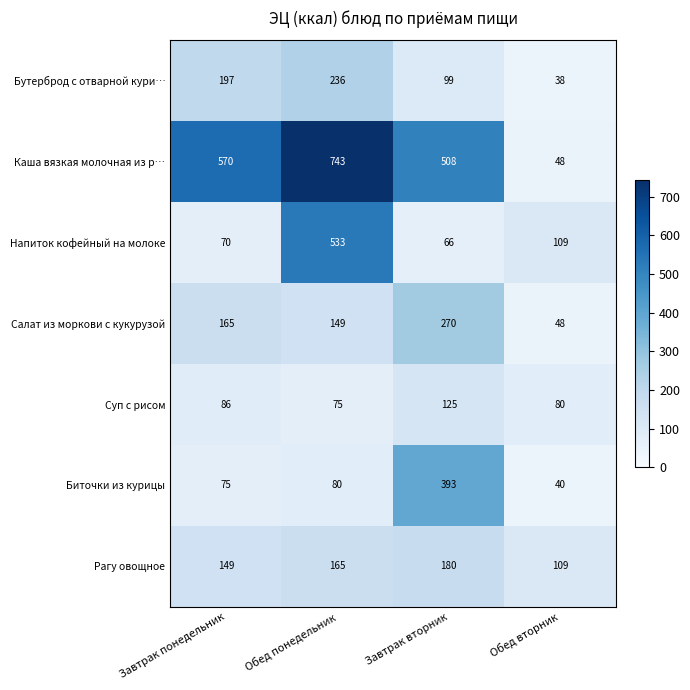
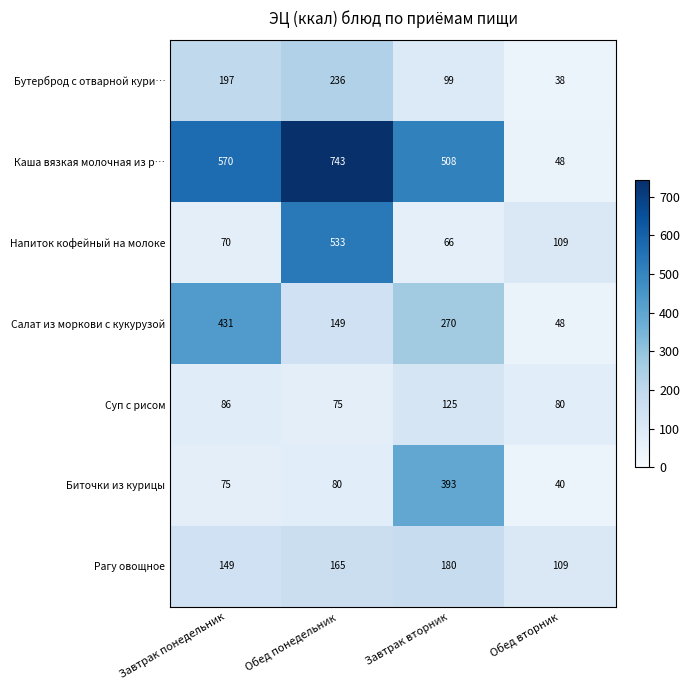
Салат из моркови с кукурузой, Завтрак понедельник: 165 -> 431
